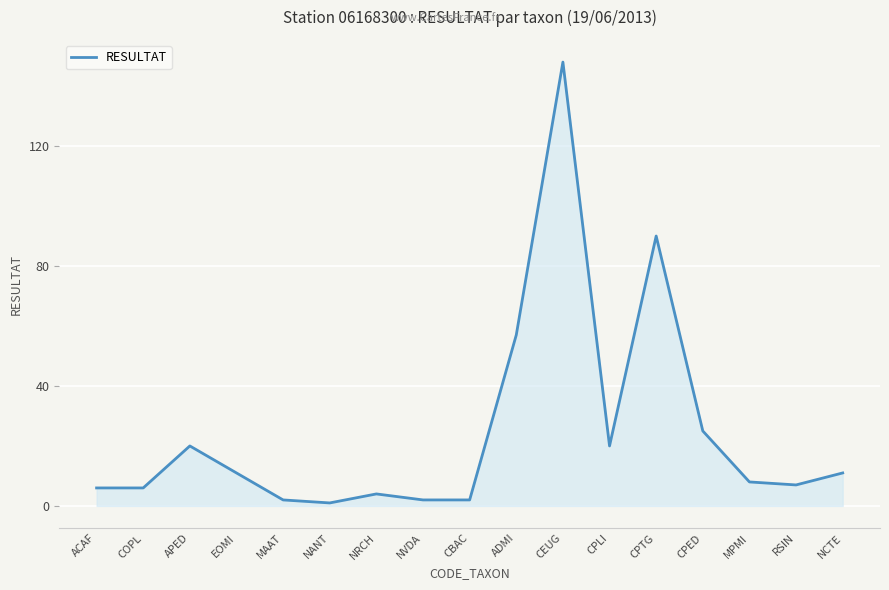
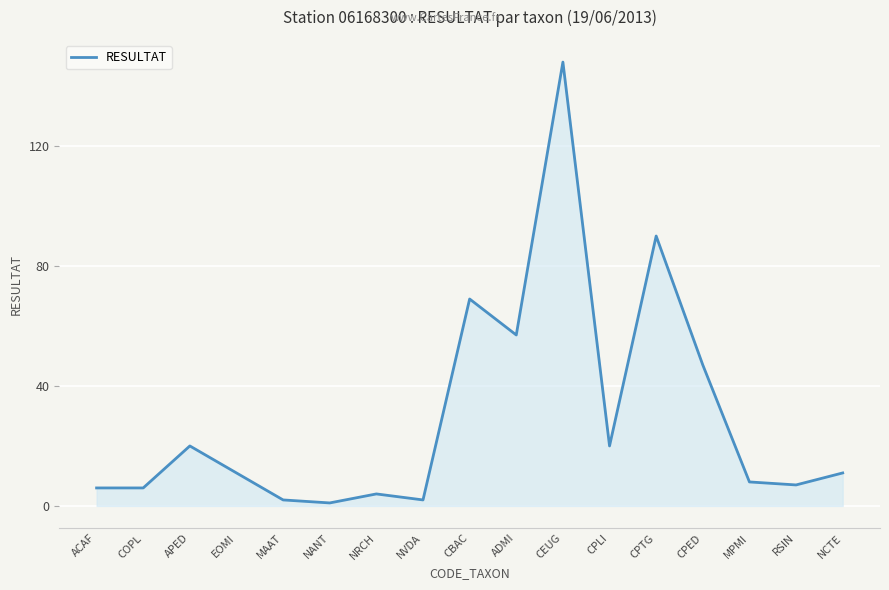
CBAC: 2 -> 69
CPED: 25 -> 47
